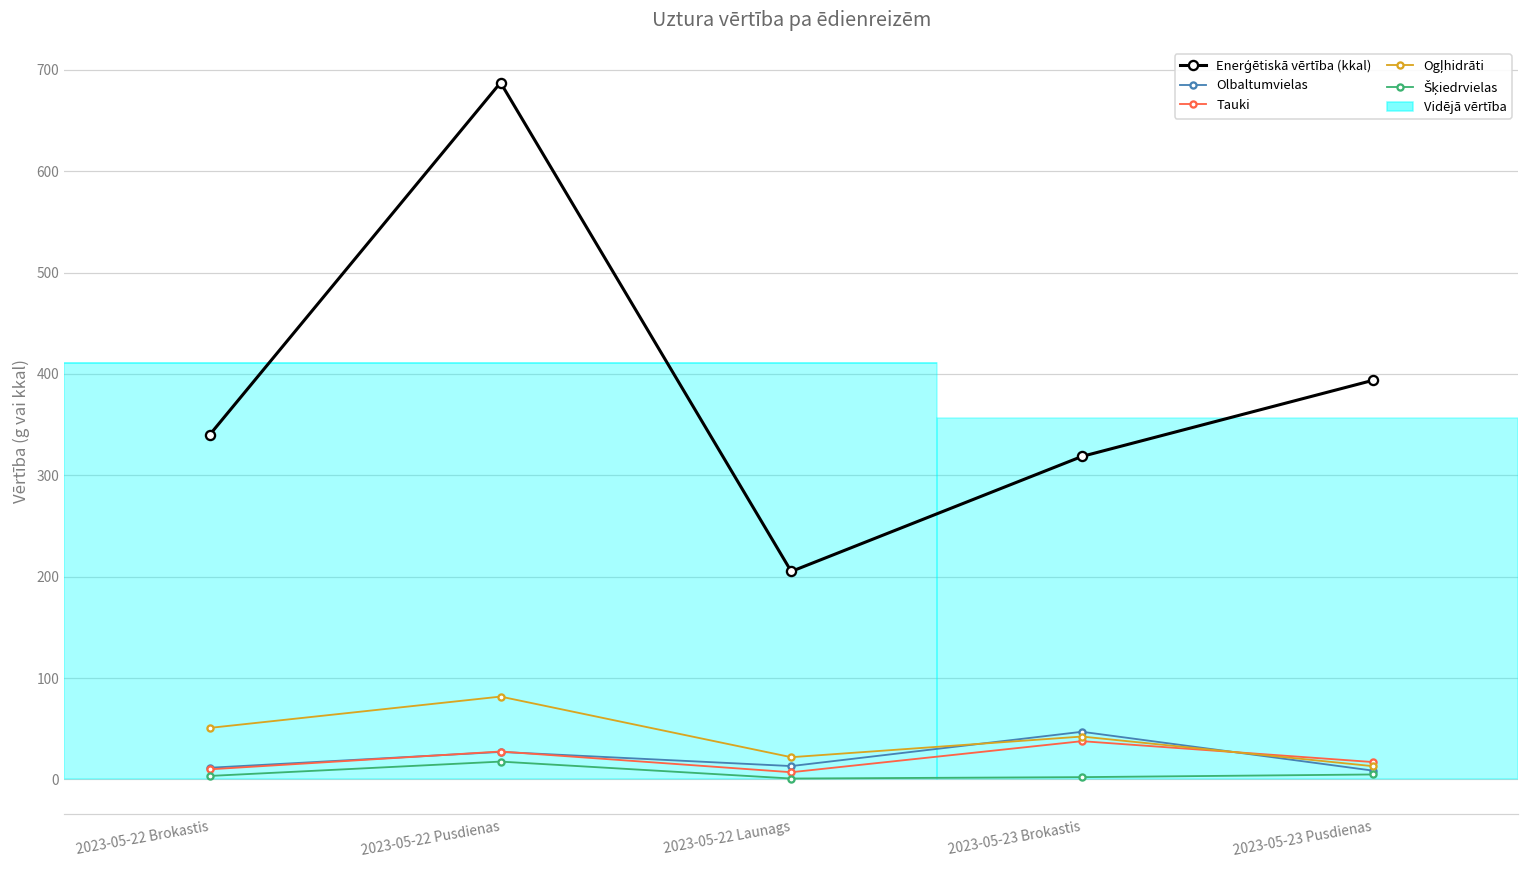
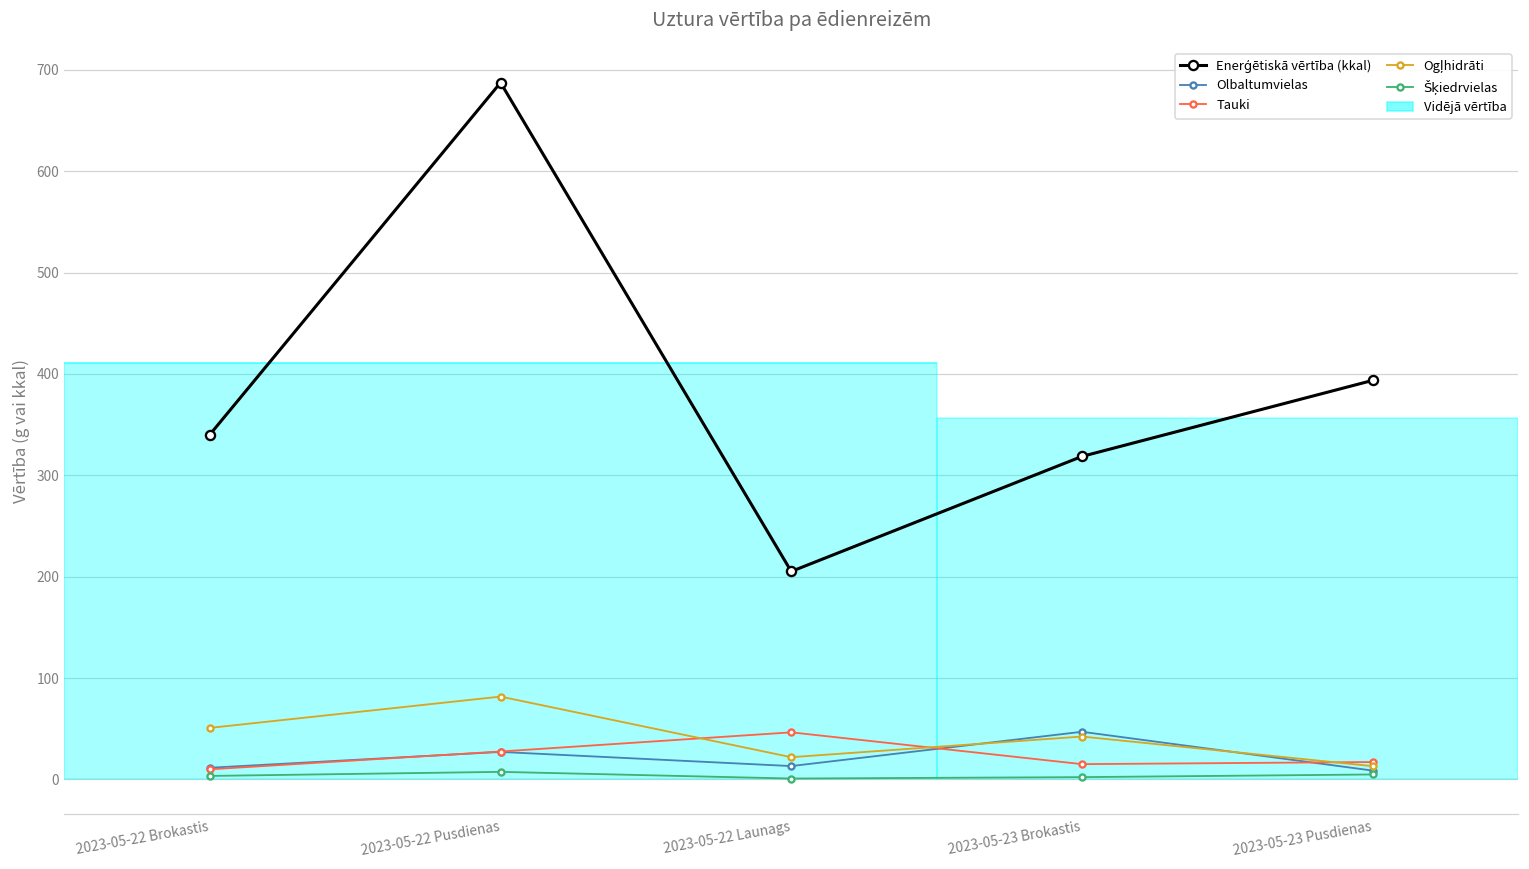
Šķiedrvielas, 2023-05-22 Pusdienas: 20 -> 10
Tauki, 2023-05-22 Launags: 10 -> 50
Tauki, 2023-05-23 Brokastis: 40 -> 20
